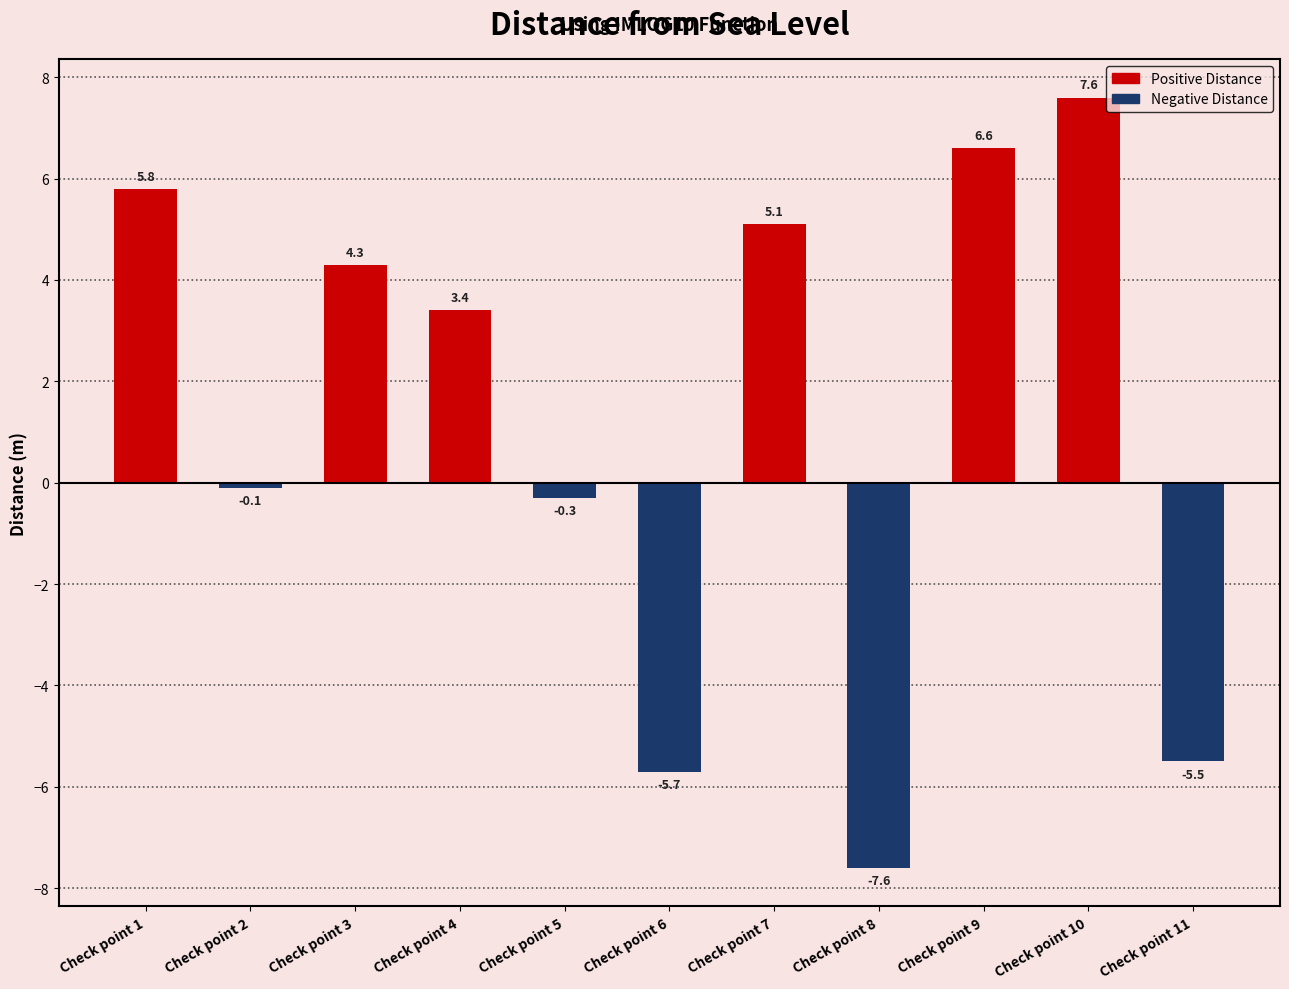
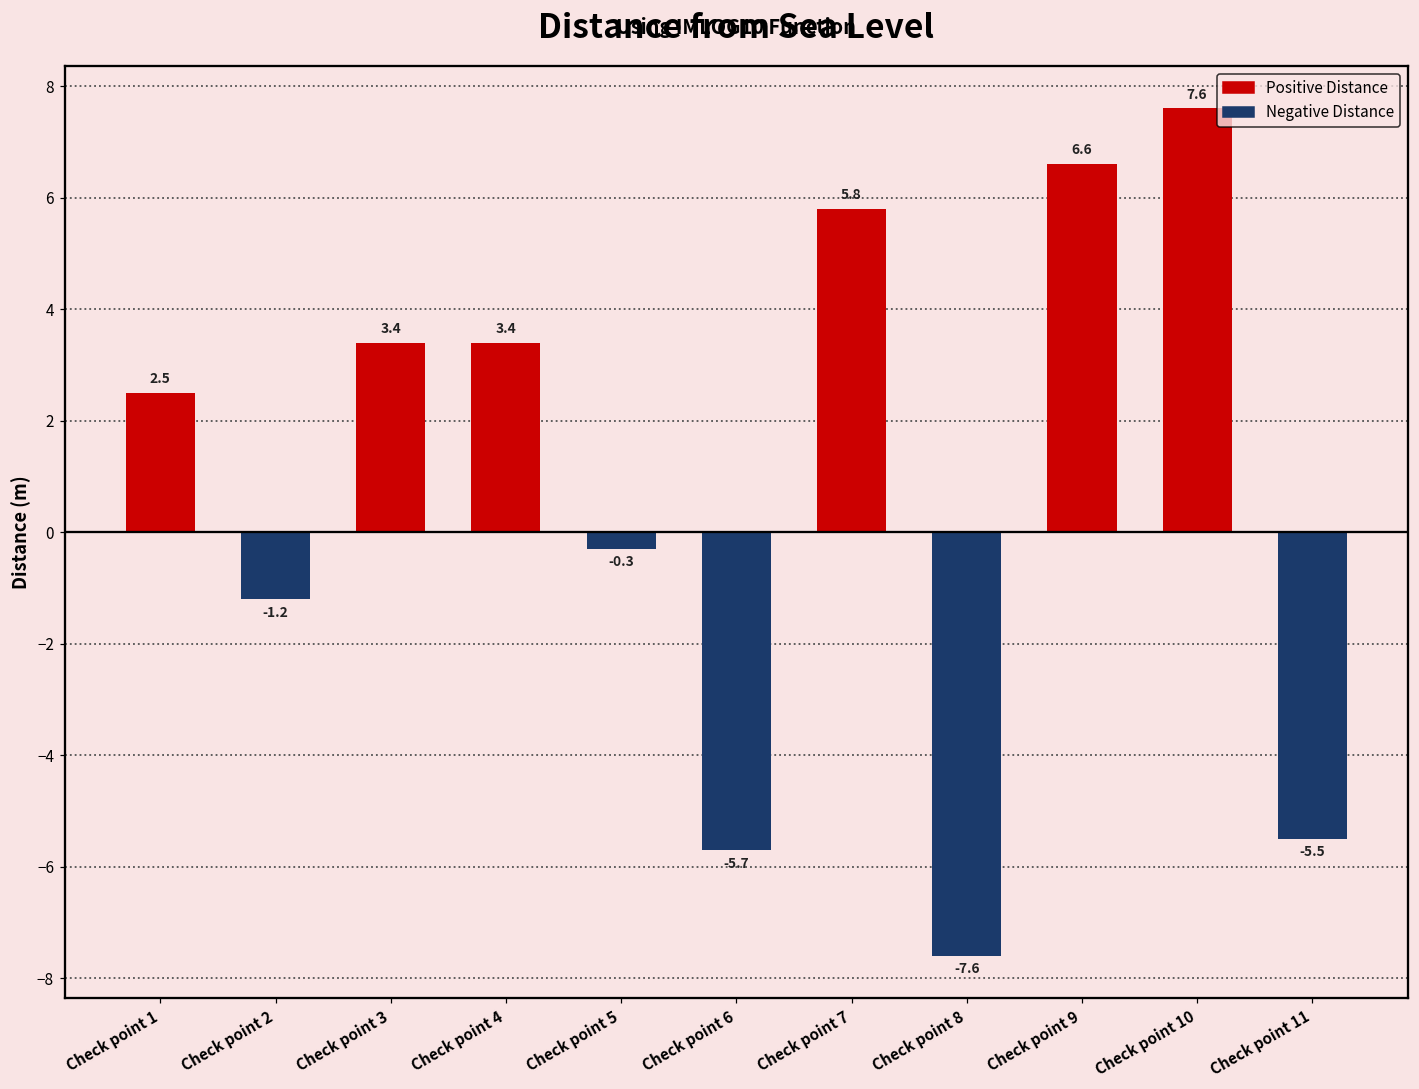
Check point 1: 5.8 -> 2.5
Check point 2: -0.1 -> -1.2
Check point 3: 4.3 -> 3.4
Check point 7: 5.1 -> 5.8
